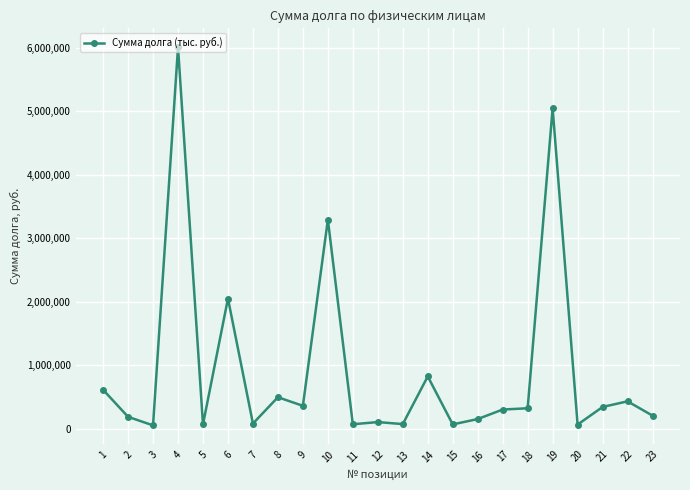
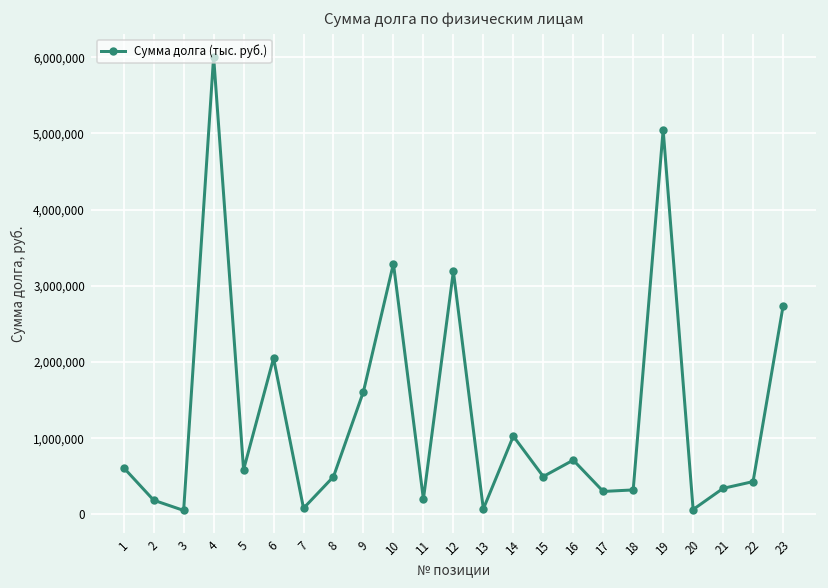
5: 100,000 -> 600,000
9: 400,000 -> 1,600,000
11: 100,000 -> 200,000
12: 100,000 -> 3,200,000
14: 800,000 -> 1,000,000
15: 100,000 -> 500,000
16: 200,000 -> 700,000
23: 200,000 -> 2,700,000
